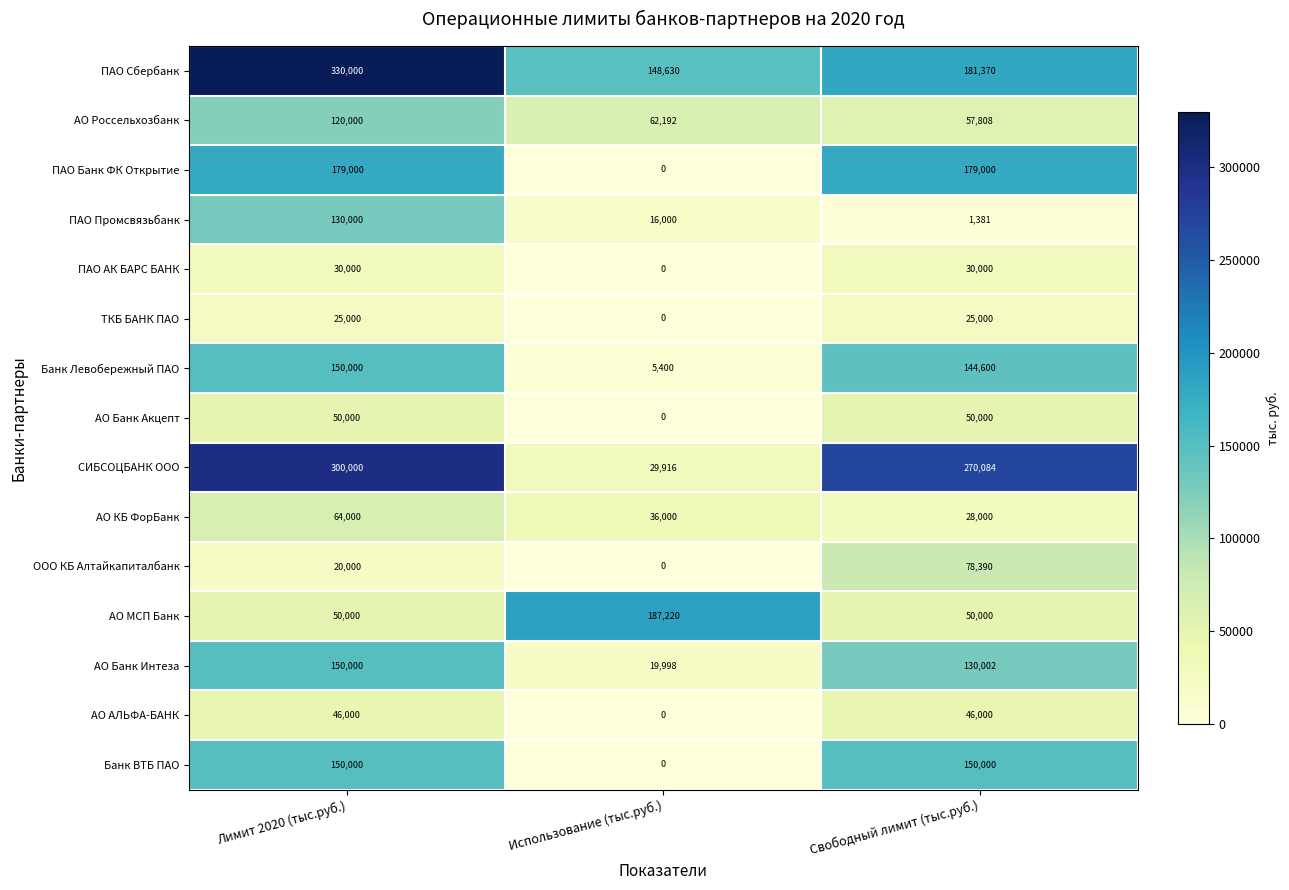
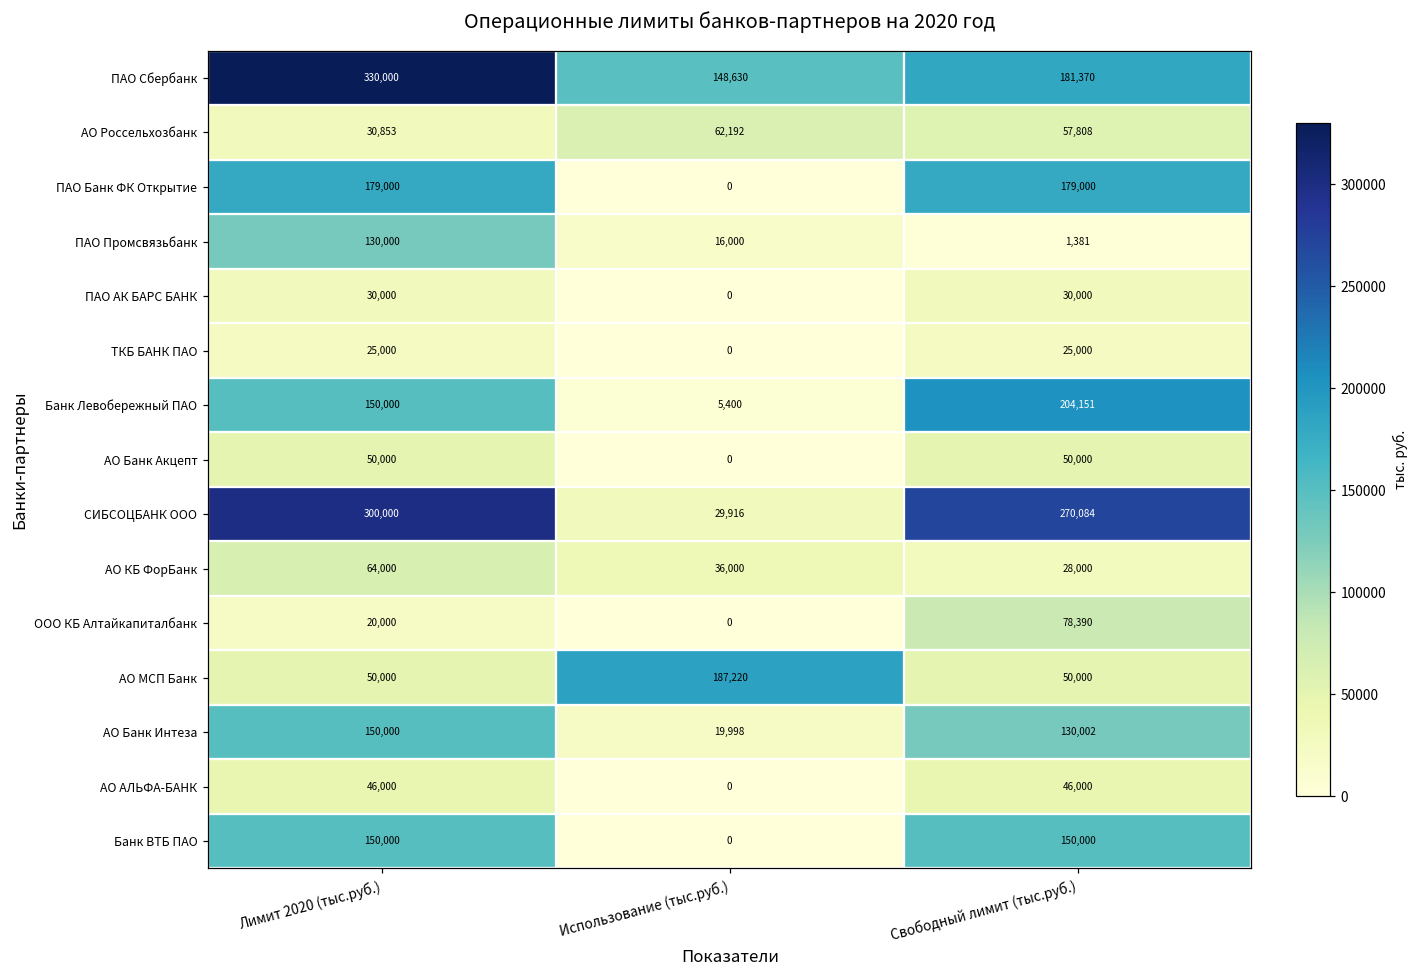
АО Россельхозбанк, Лимит 2020 (тыс.руб.): 120,000 -> 30,853
Банк Левобережный ПАО, Свободный лимит (тыс.руб.): 144,600 -> 204,151
